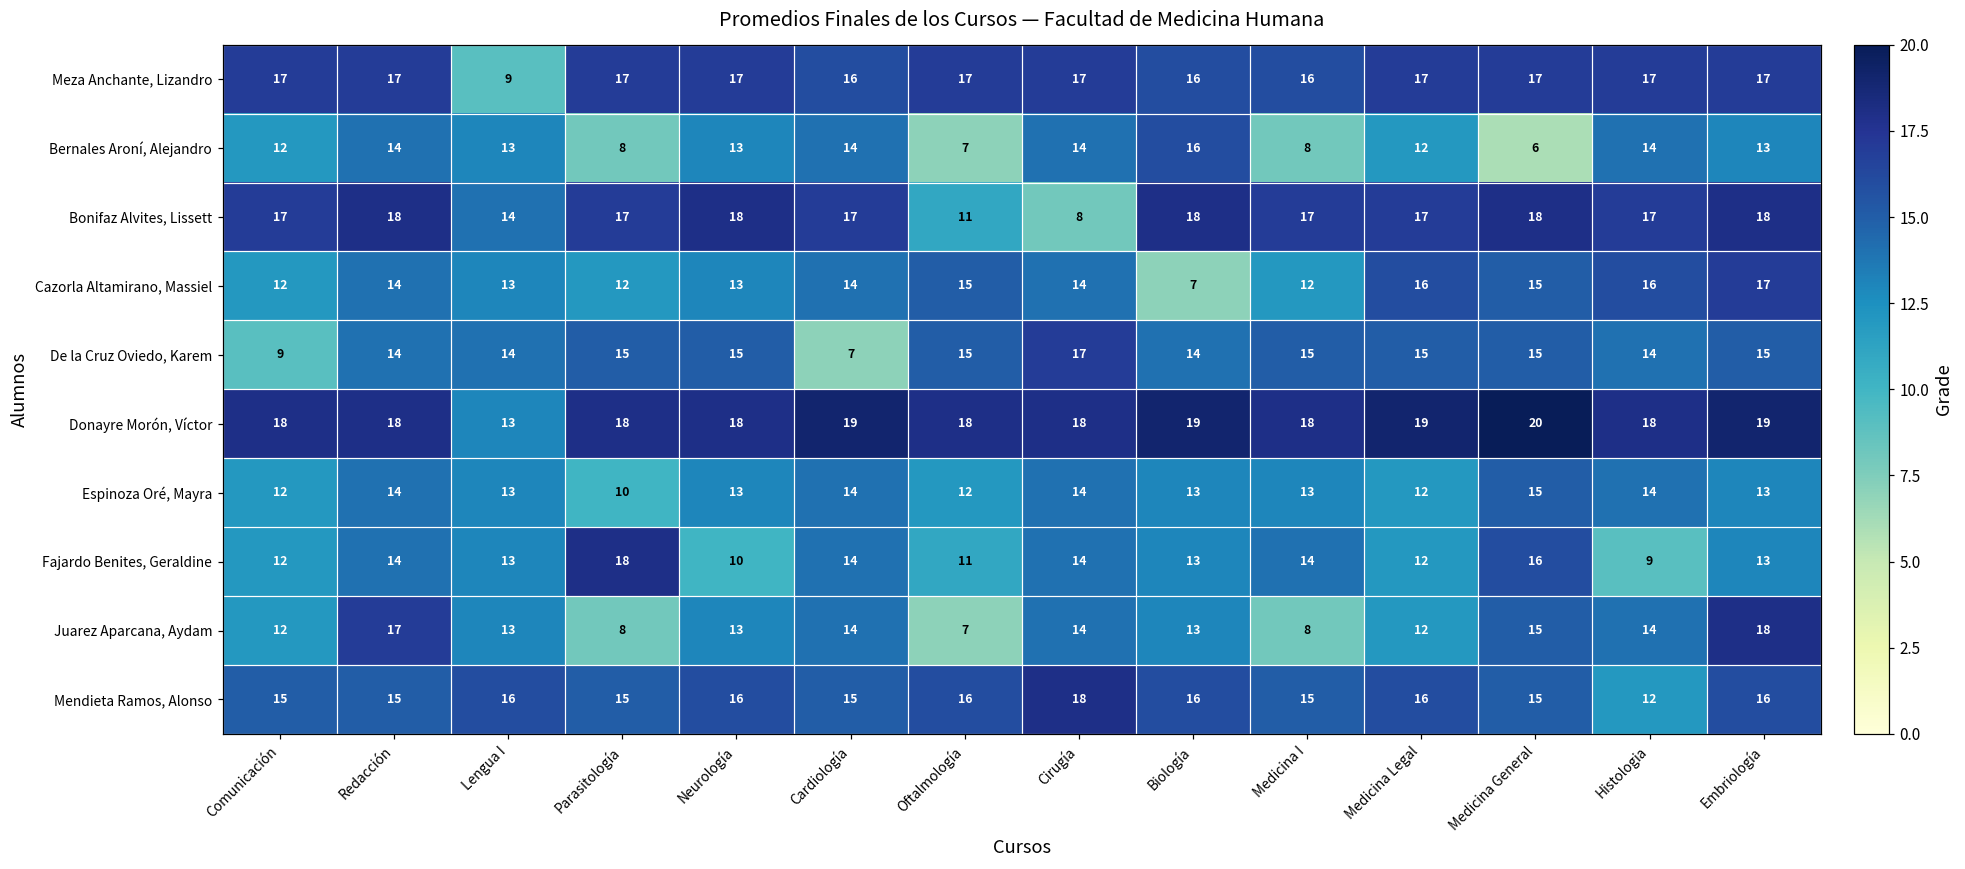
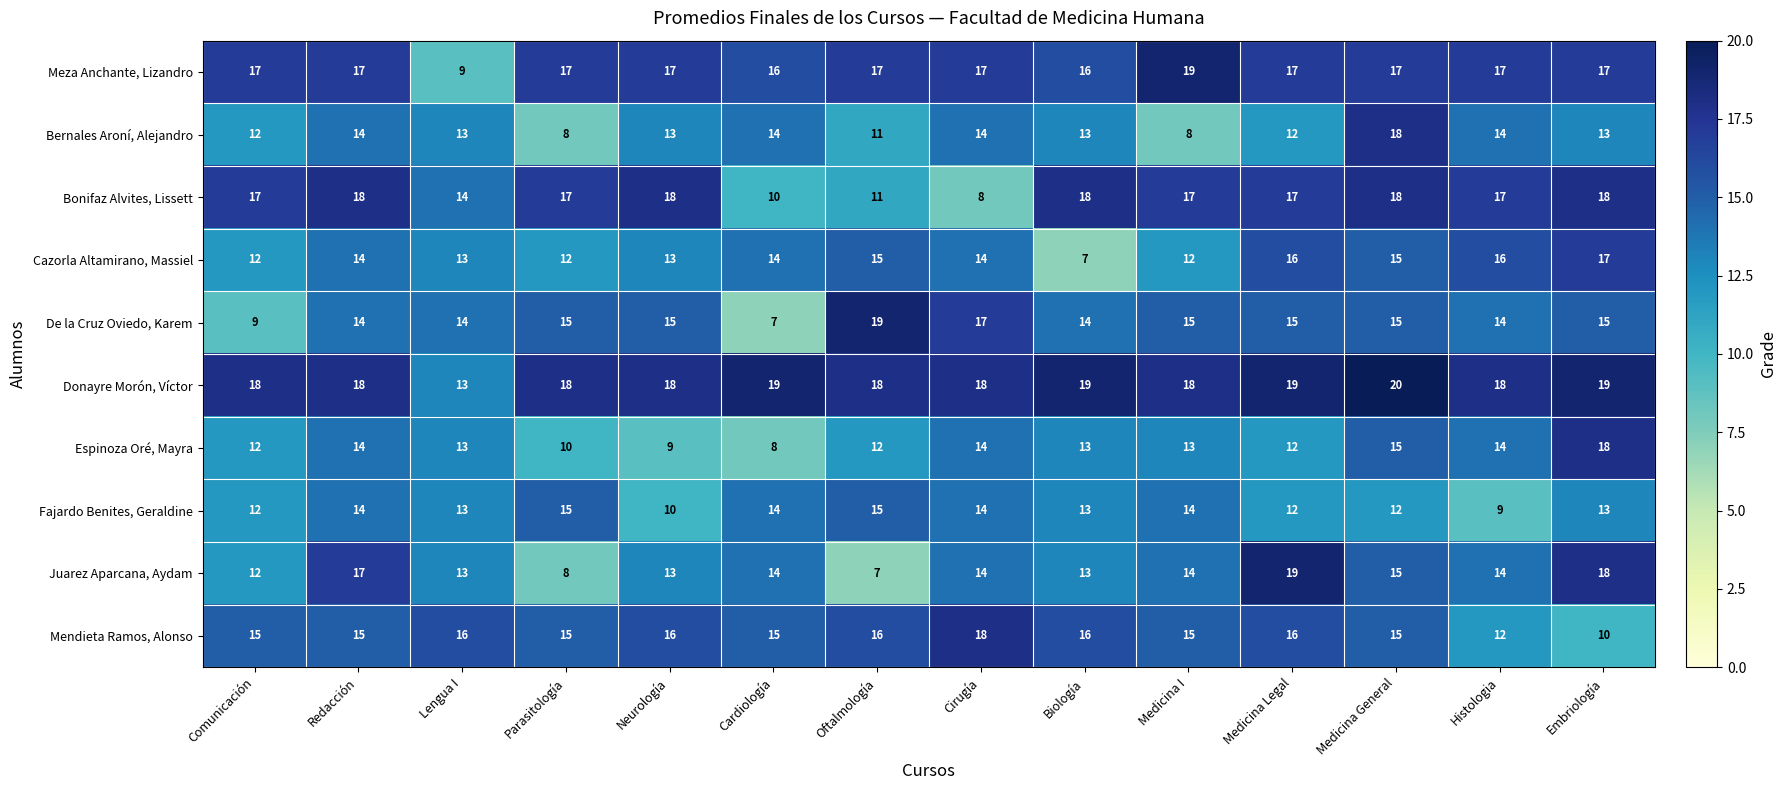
Meza Anchante, Lizandro, Medicina I: 16 -> 19
Bernales Aroní, Alejandro, Oftalmología: 7 -> 11
Bernales Aroní, Alejandro, Biología: 16 -> 13
Bernales Aroní, Alejandro, Medicina General: 6 -> 18
Bonifaz Alvites, Lissett, Cardiología: 17 -> 10
De la Cruz Oviedo, Karem, Oftalmología: 15 -> 19
Espinoza Oré, Mayra, Neurología: 13 -> 9
Espinoza Oré, Mayra, Cardiología: 14 -> 8
Espinoza Oré, Mayra, Embriología: 13 -> 18
Fajardo Benites, Geraldine, Parasitología: 18 -> 15
Fajardo Benites, Geraldine, Oftalmología: 11 -> 15
Fajardo Benites, Geraldine, Medicina General: 16 -> 12
Juarez Aparcana, Aydam, Medicina I: 8 -> 14
Juarez Aparcana, Aydam, Medicina Legal: 12 -> 19
Mendieta Ramos, Alonso, Embriología: 16 -> 10
